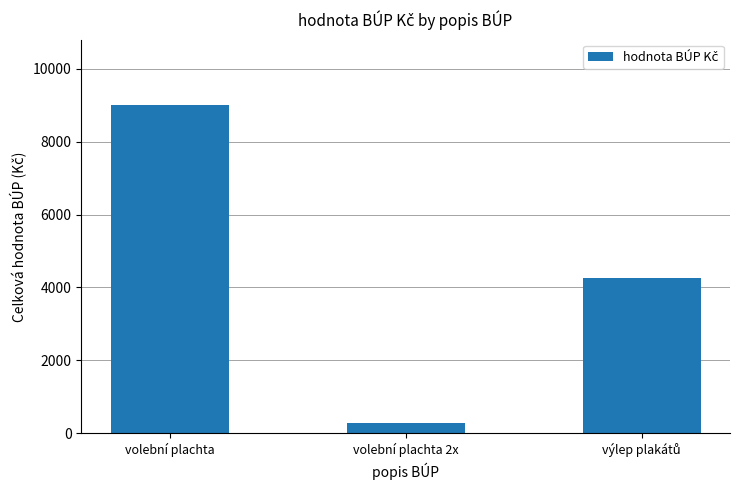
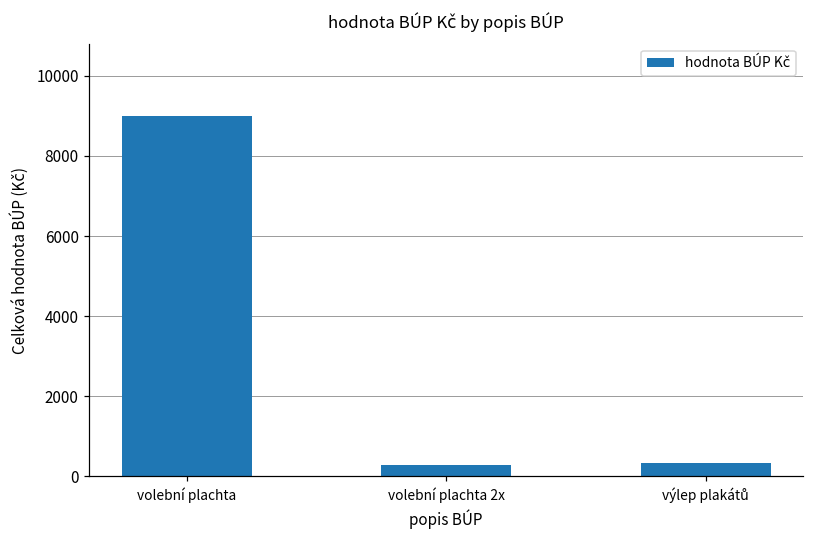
výlep plakátů: 4300 -> 300
